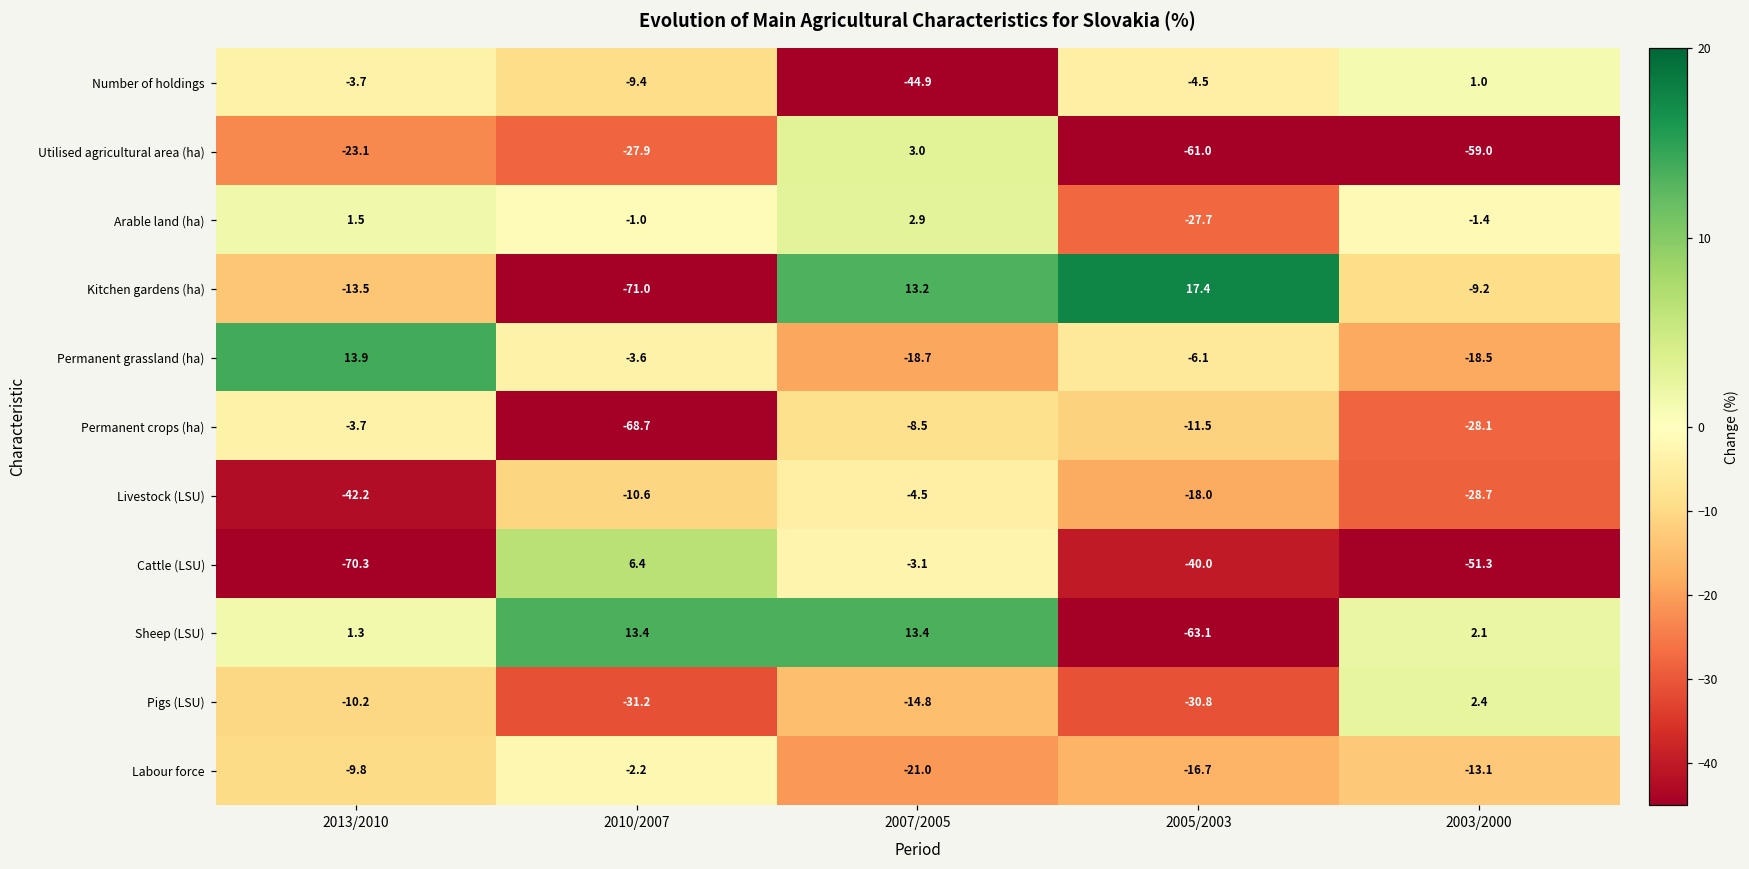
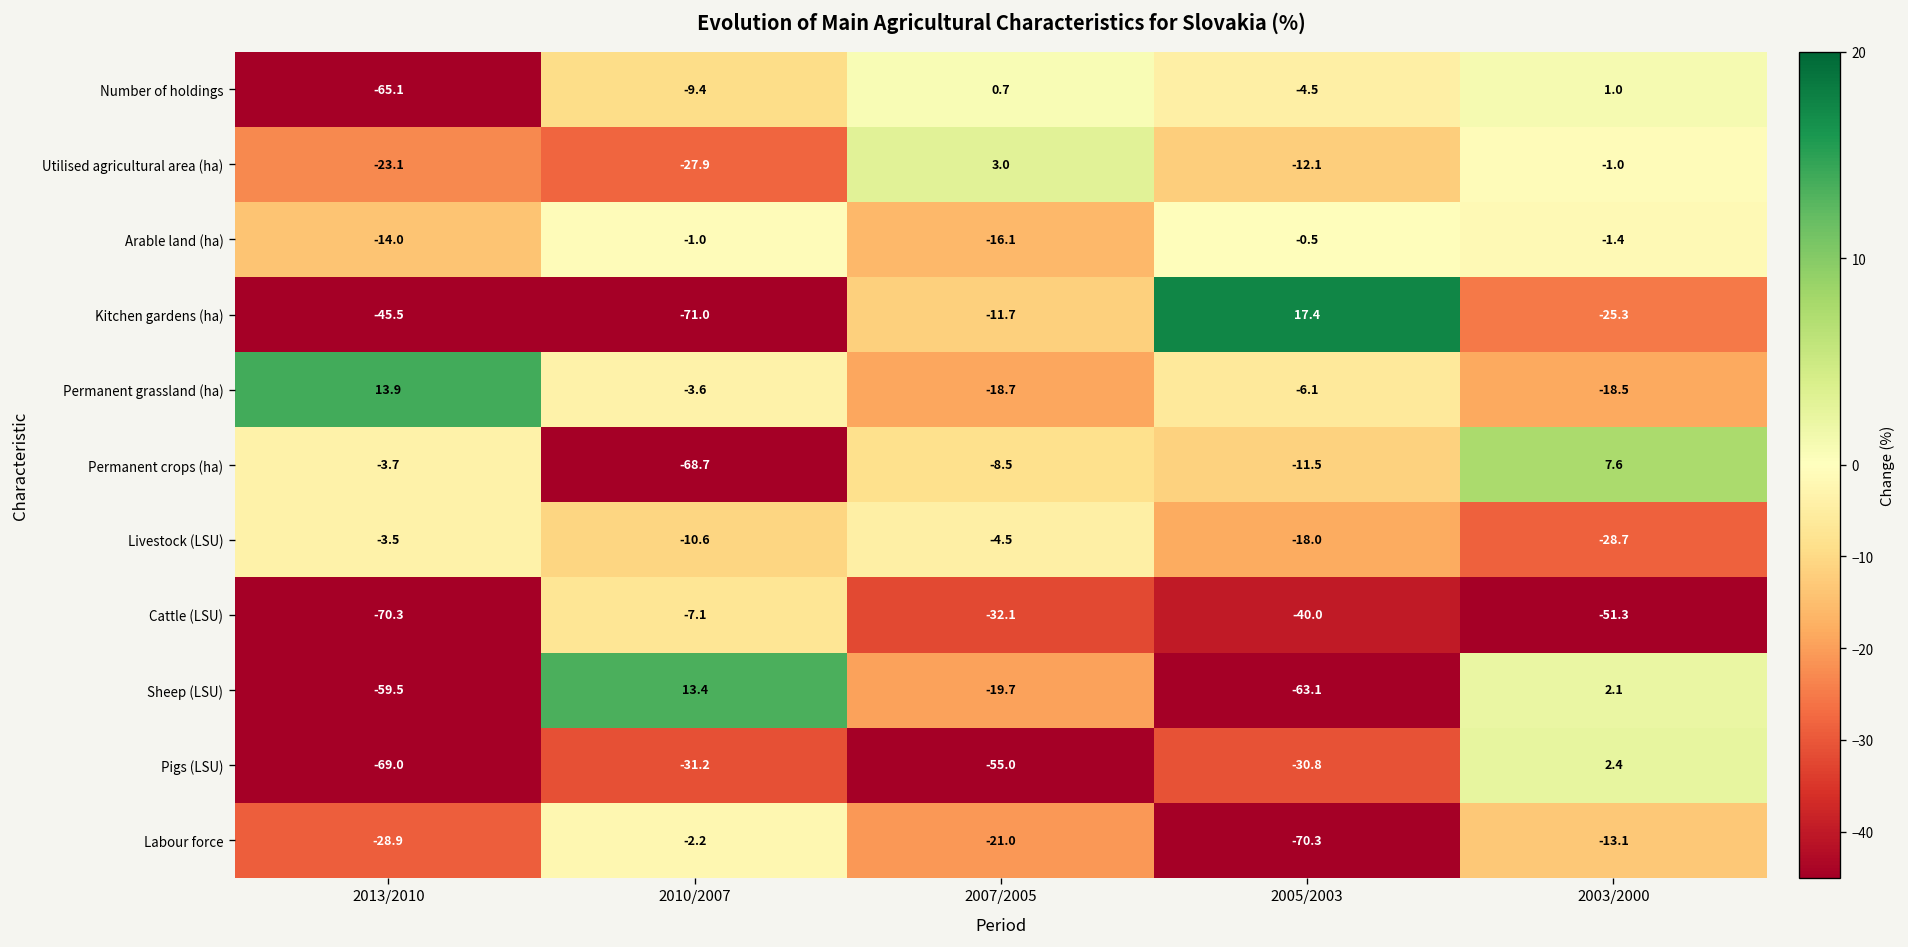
Number of holdings, 2013/2010: -3.7 -> -65.1
Number of holdings, 2007/2005: -44.9 -> 0.7
Utilised agricultural area (ha), 2005/2003: -61.0 -> -12.1
Utilised agricultural area (ha), 2003/2000: -59.0 -> -1.0
Arable land (ha), 2013/2010: 1.5 -> -14.0
Arable land (ha), 2007/2005: 2.9 -> -16.1
Arable land (ha), 2005/2003: -27.7 -> -0.5
Kitchen gardens (ha), 2013/2010: -13.5 -> -45.5
Kitchen gardens (ha), 2007/2005: 13.2 -> -11.7
Kitchen gardens (ha), 2003/2000: -9.2 -> -25.3
Permanent crops (ha), 2003/2000: -28.1 -> 7.6
Livestock (LSU), 2013/2010: -42.2 -> -3.5
Cattle (LSU), 2010/2007: 6.4 -> -7.1
Cattle (LSU), 2007/2005: -3.1 -> -32.1
Sheep (LSU), 2013/2010: 1.3 -> -59.5
Sheep (LSU), 2007/2005: 13.4 -> -19.7
Pigs (LSU), 2013/2010: -10.2 -> -69.0
Pigs (LSU), 2007/2005: -14.8 -> -55.0
Labour force, 2013/2010: -9.8 -> -28.9
Labour force, 2005/2003: -16.7 -> -70.3
